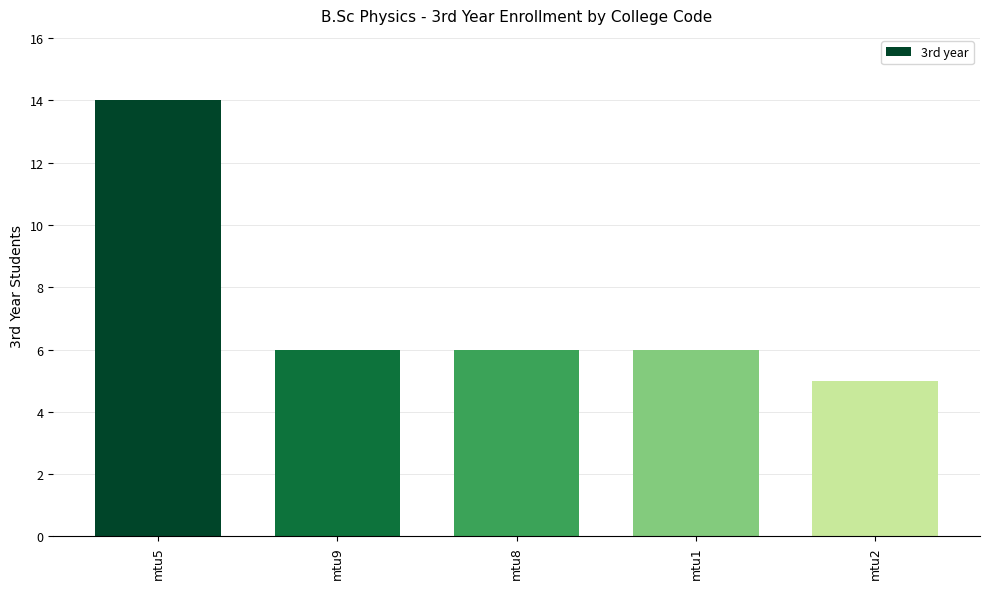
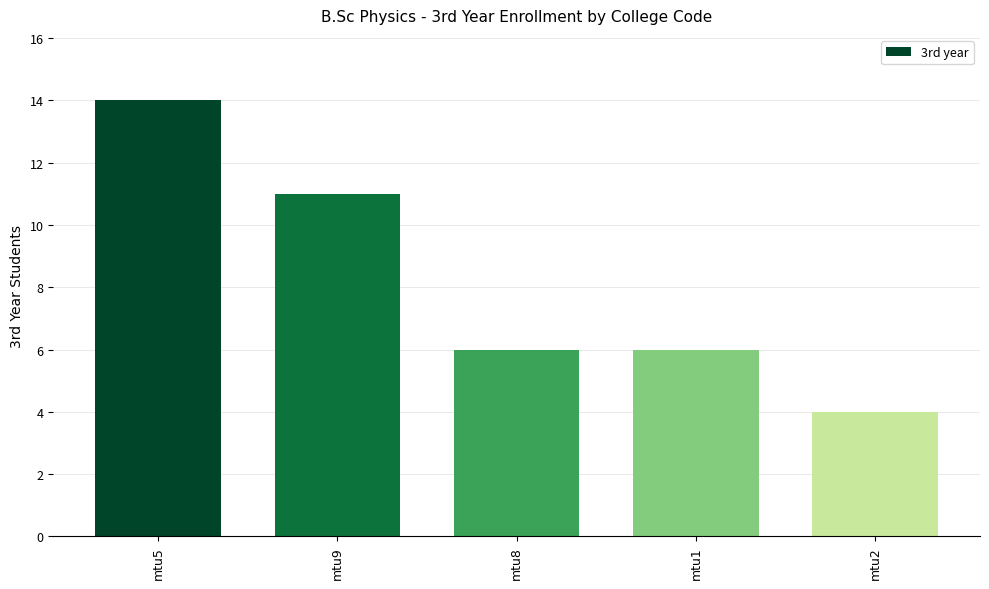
mtu9: 6 -> 11
mtu2: 5 -> 4
